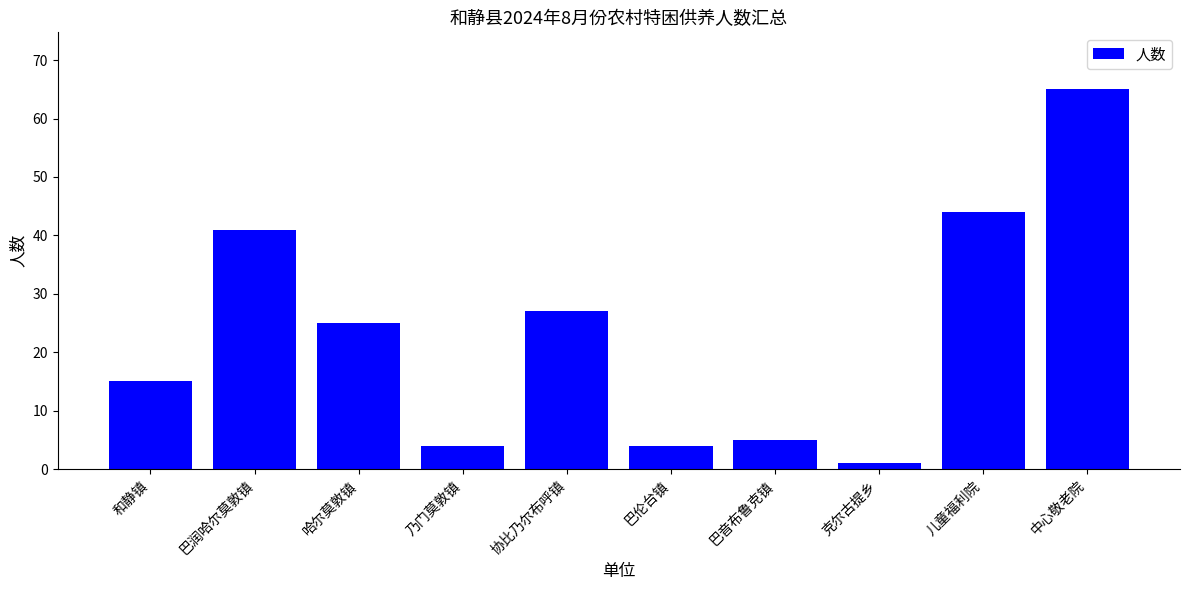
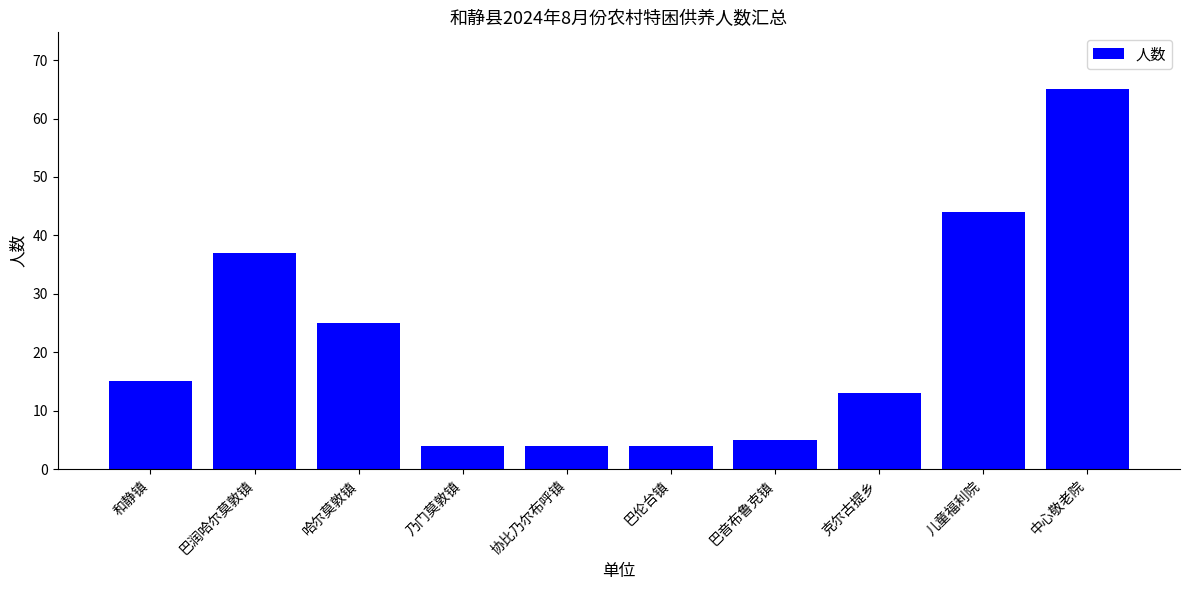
巴润哈尔莫敦镇: 41 -> 37
协比乃尔布呼镇: 27 -> 4
克尔古提乡: 1 -> 13
